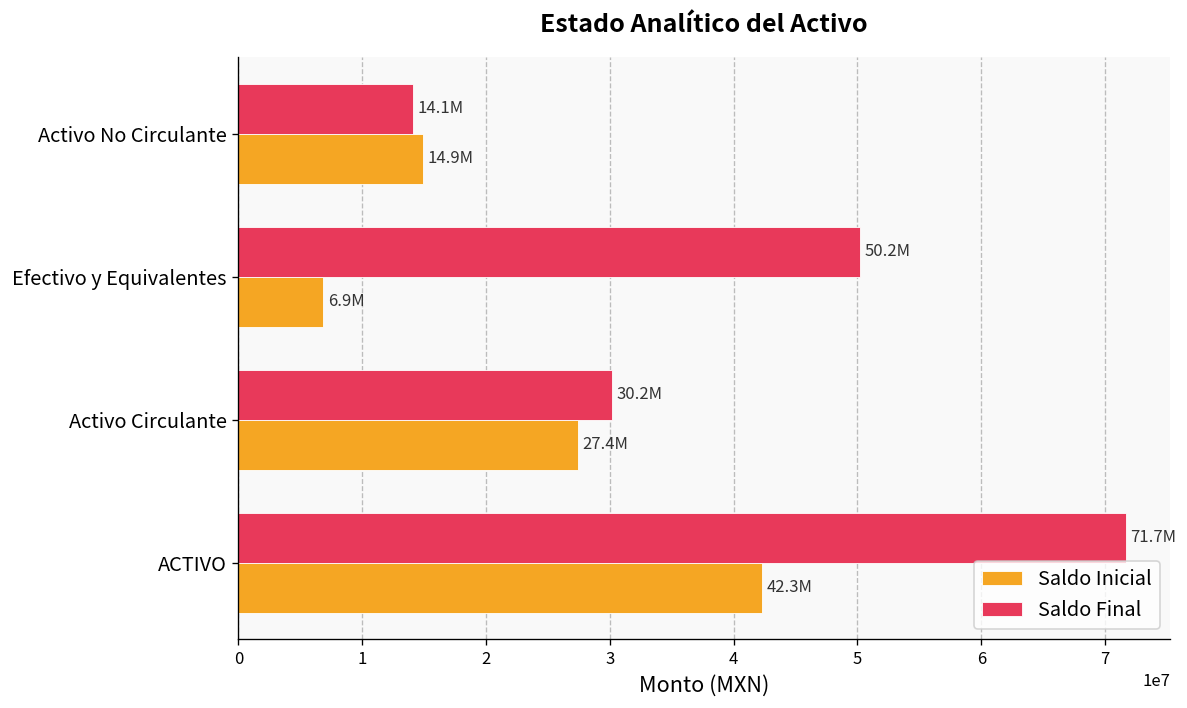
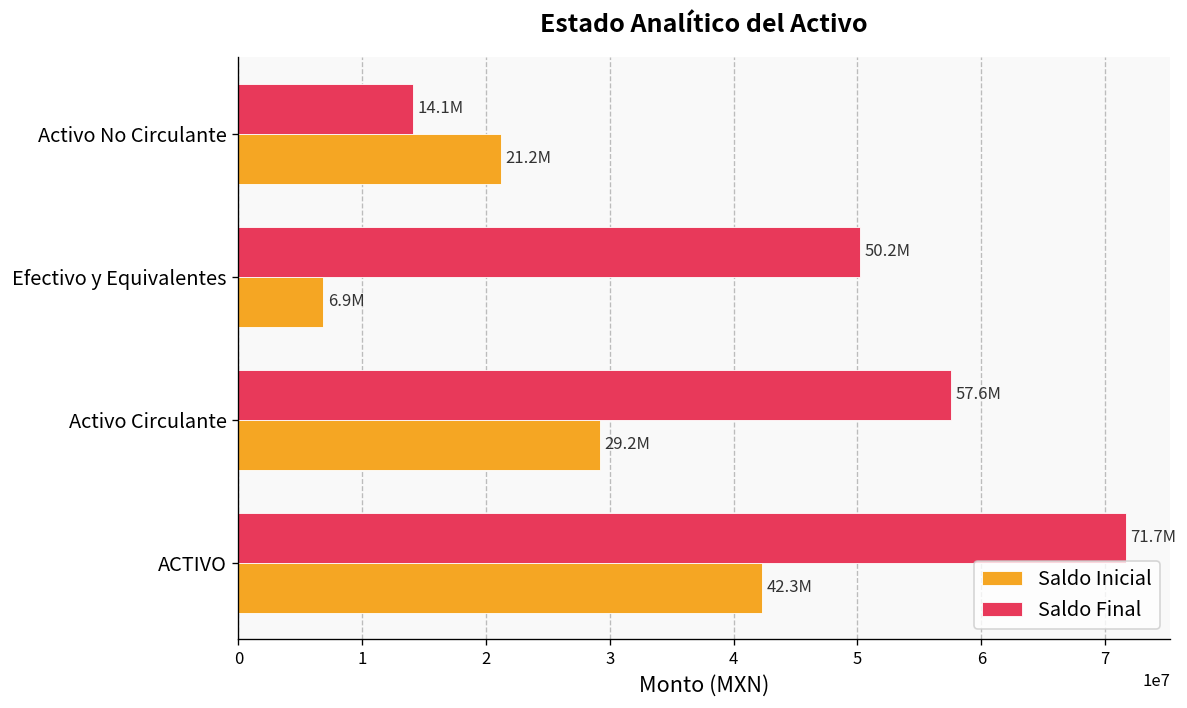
Saldo Inicial, Activo No Circulante: 14.9M -> 21.2M
Saldo Final, Activo Circulante: 30.2M -> 57.6M
Saldo Inicial, Activo Circulante: 27.4M -> 29.2M
